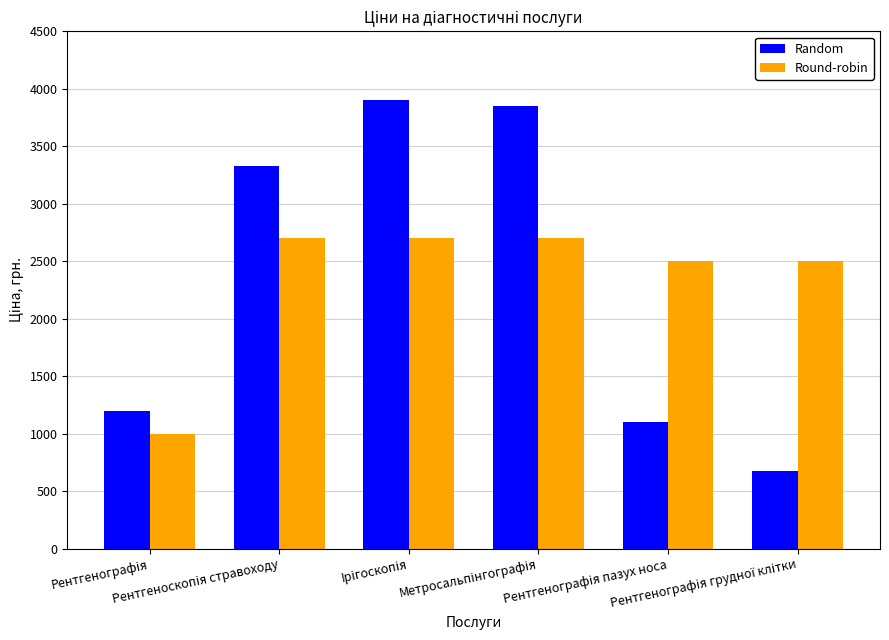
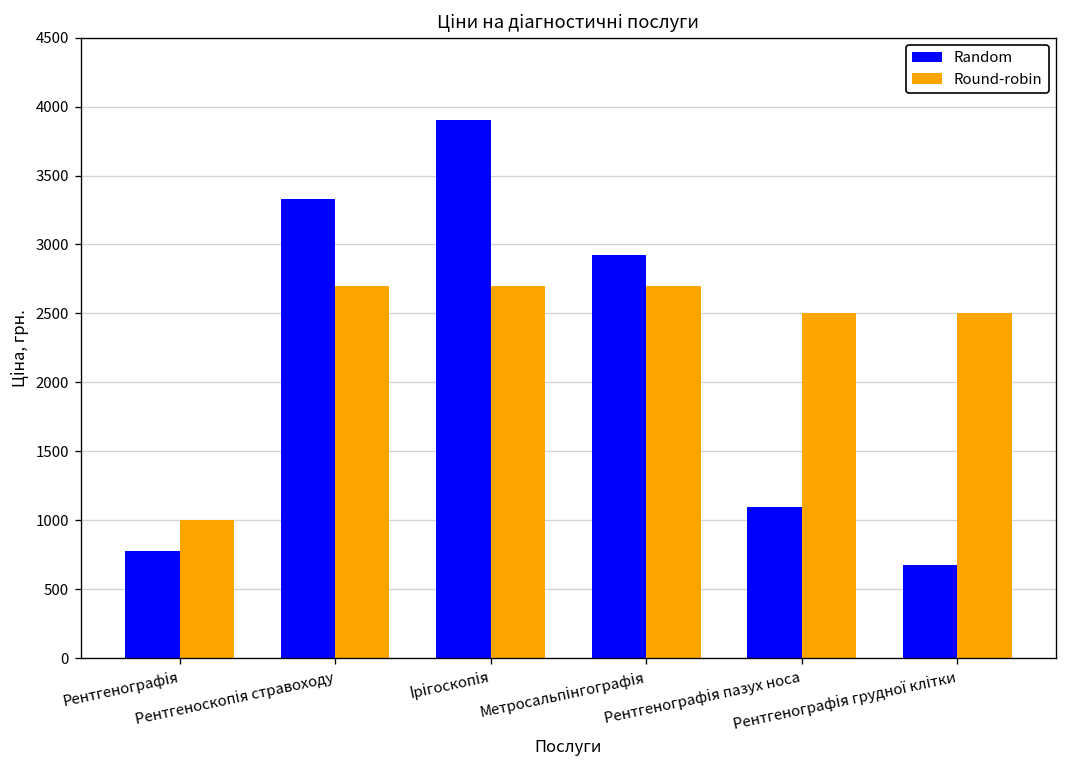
Random, Рентгенографія: 1200 -> 780
Random, Метросальпінгографія: 3850 -> 2920
